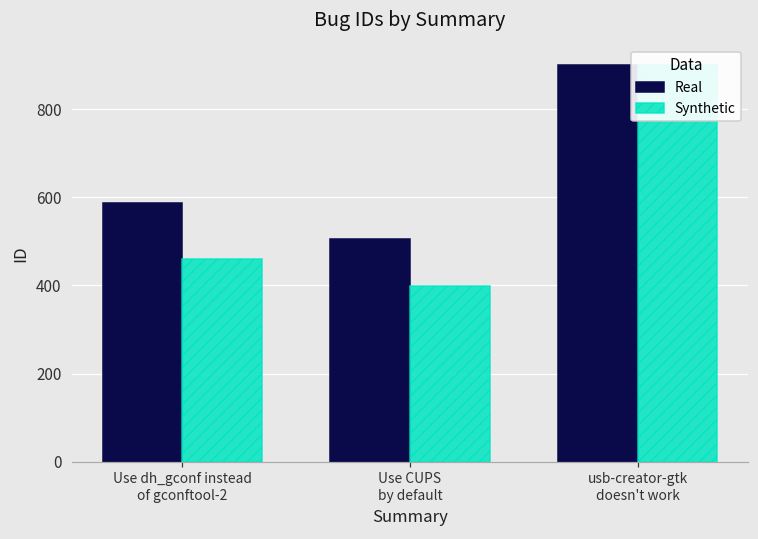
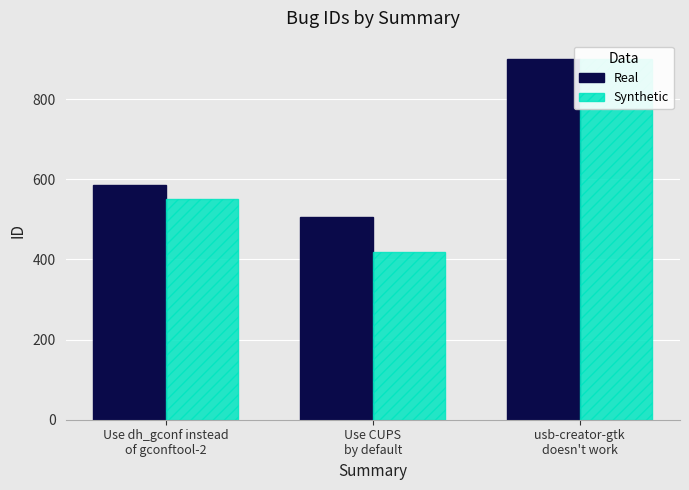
Synthetic, Use dh_gconf instead of gconftool-2: 460 -> 550
Synthetic, Use CUPS by default: 400 -> 420
